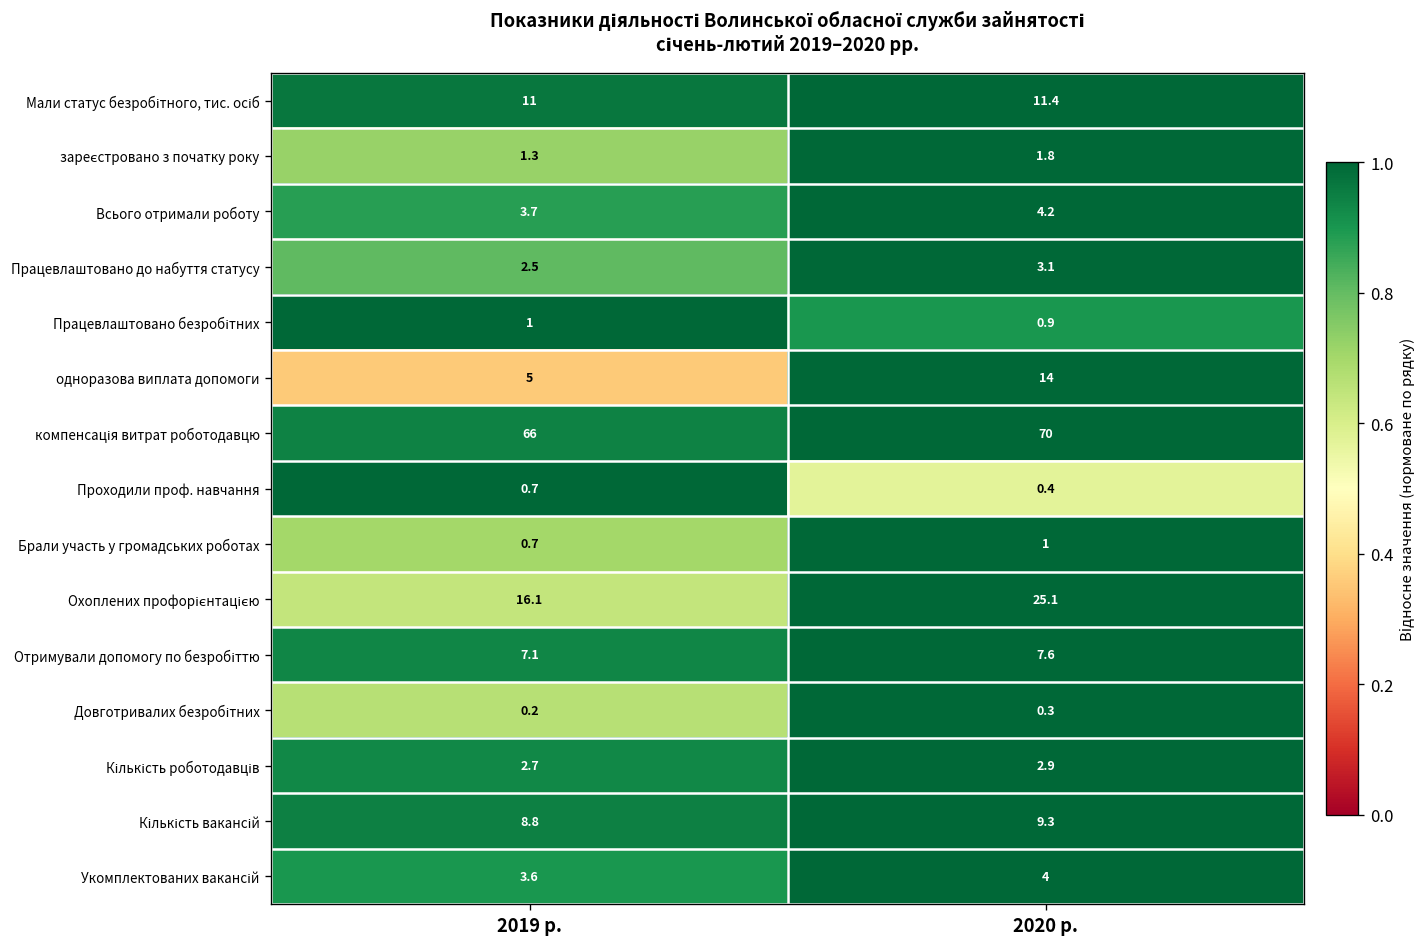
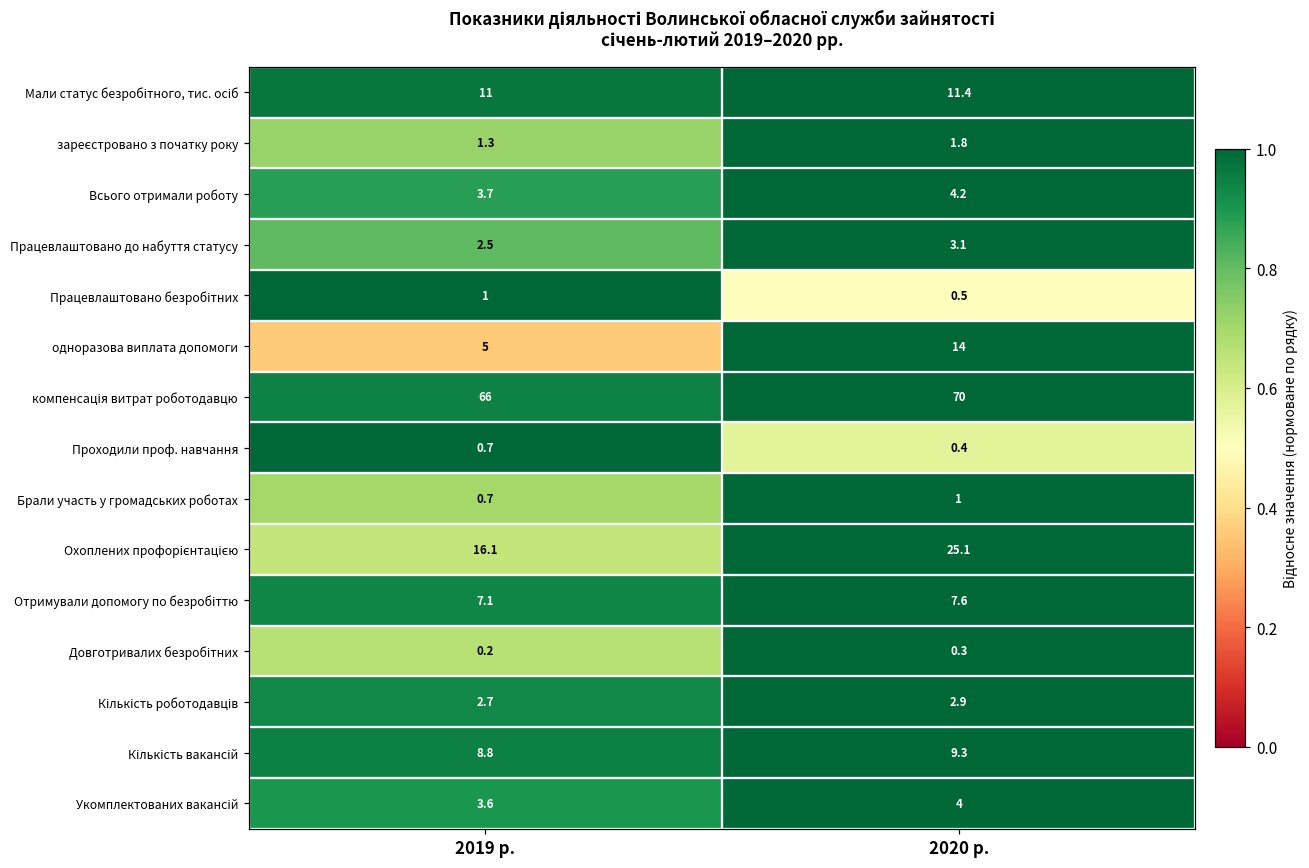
Працевлаштовано безробітних, 2020 р.: 0.9 -> 0.5
